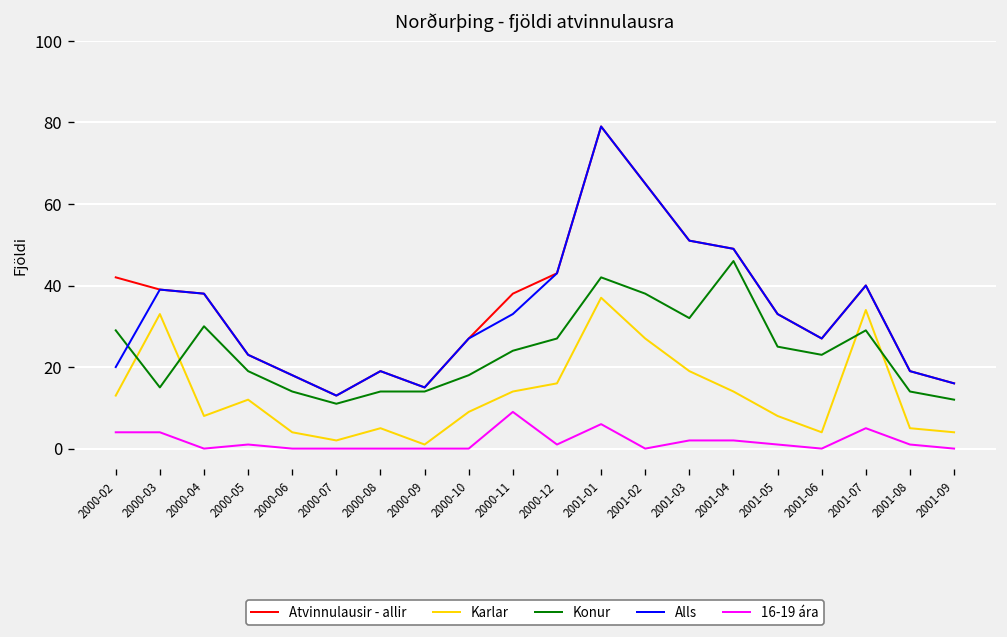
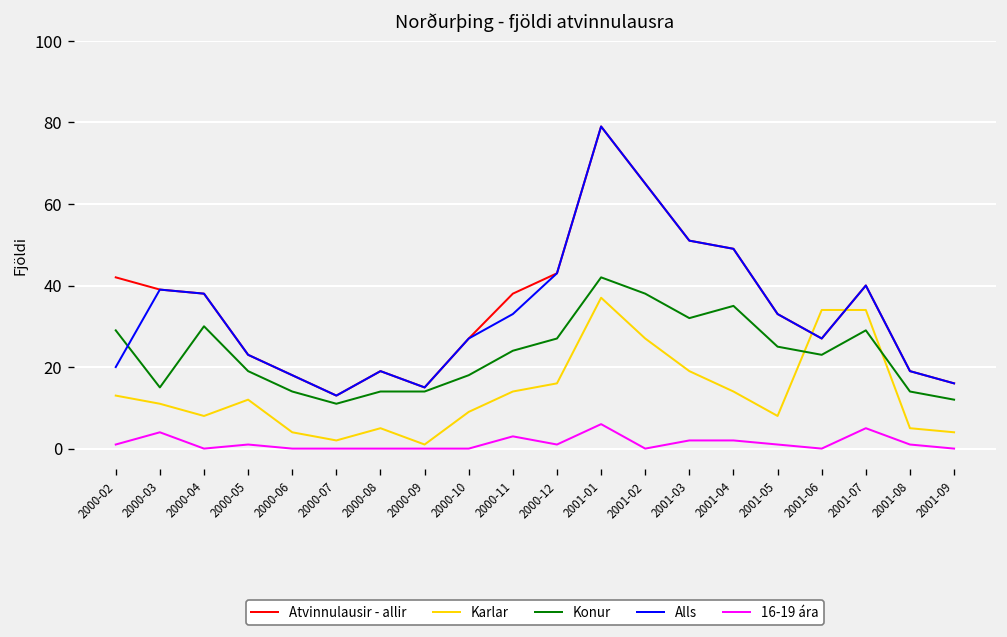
16-19 ára, 2000-02: 4 -> 1
Karlar, 2000-03: 33 -> 11
16-19 ára, 2000-11: 9 -> 3
Konur, 2001-04: 46 -> 35
Karlar, 2001-06: 4 -> 34
